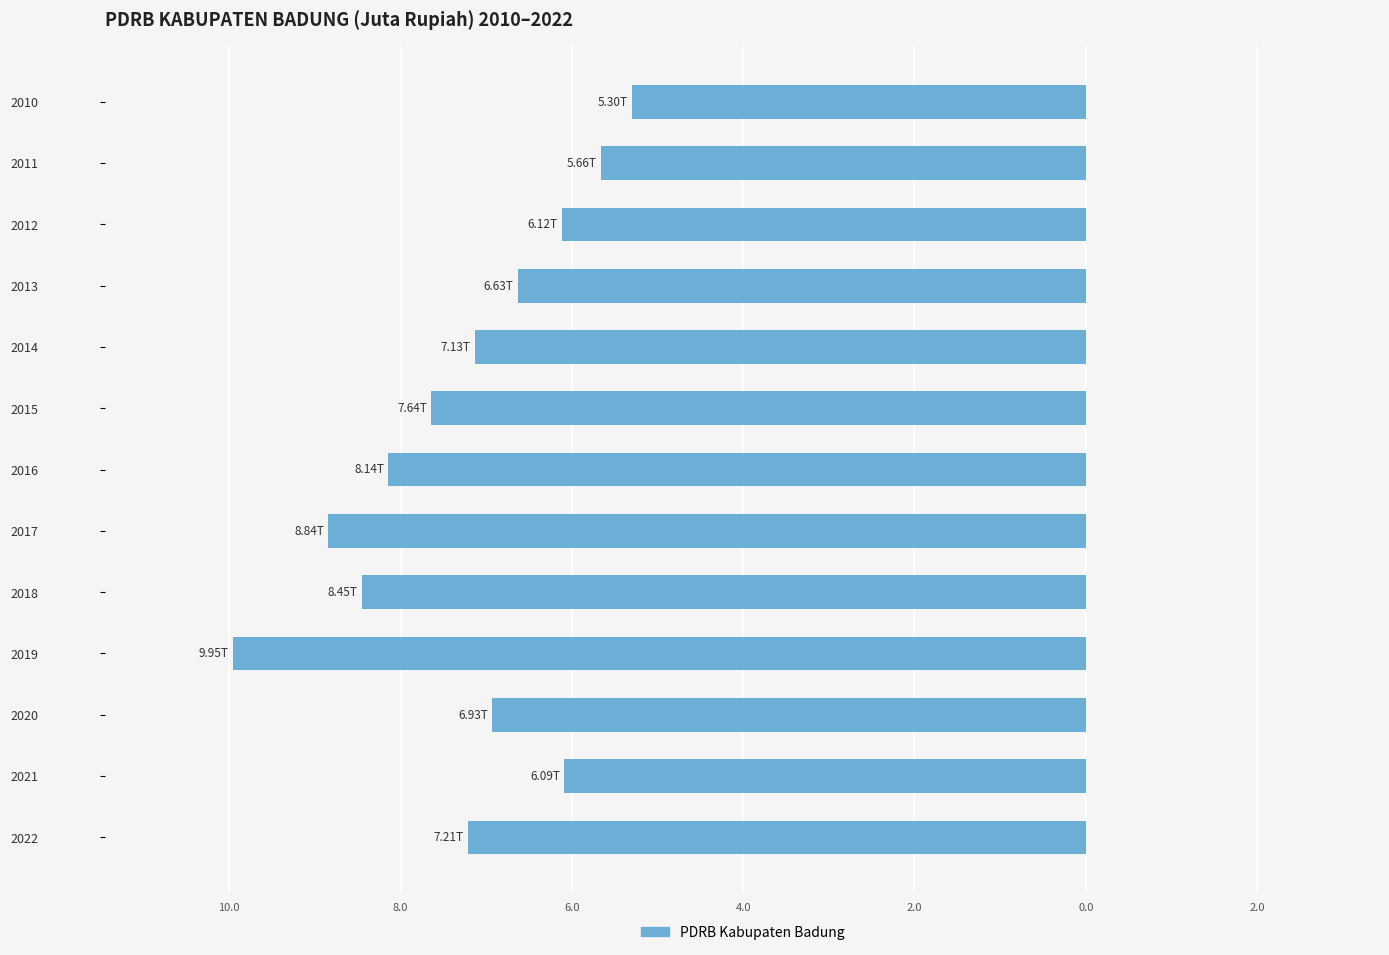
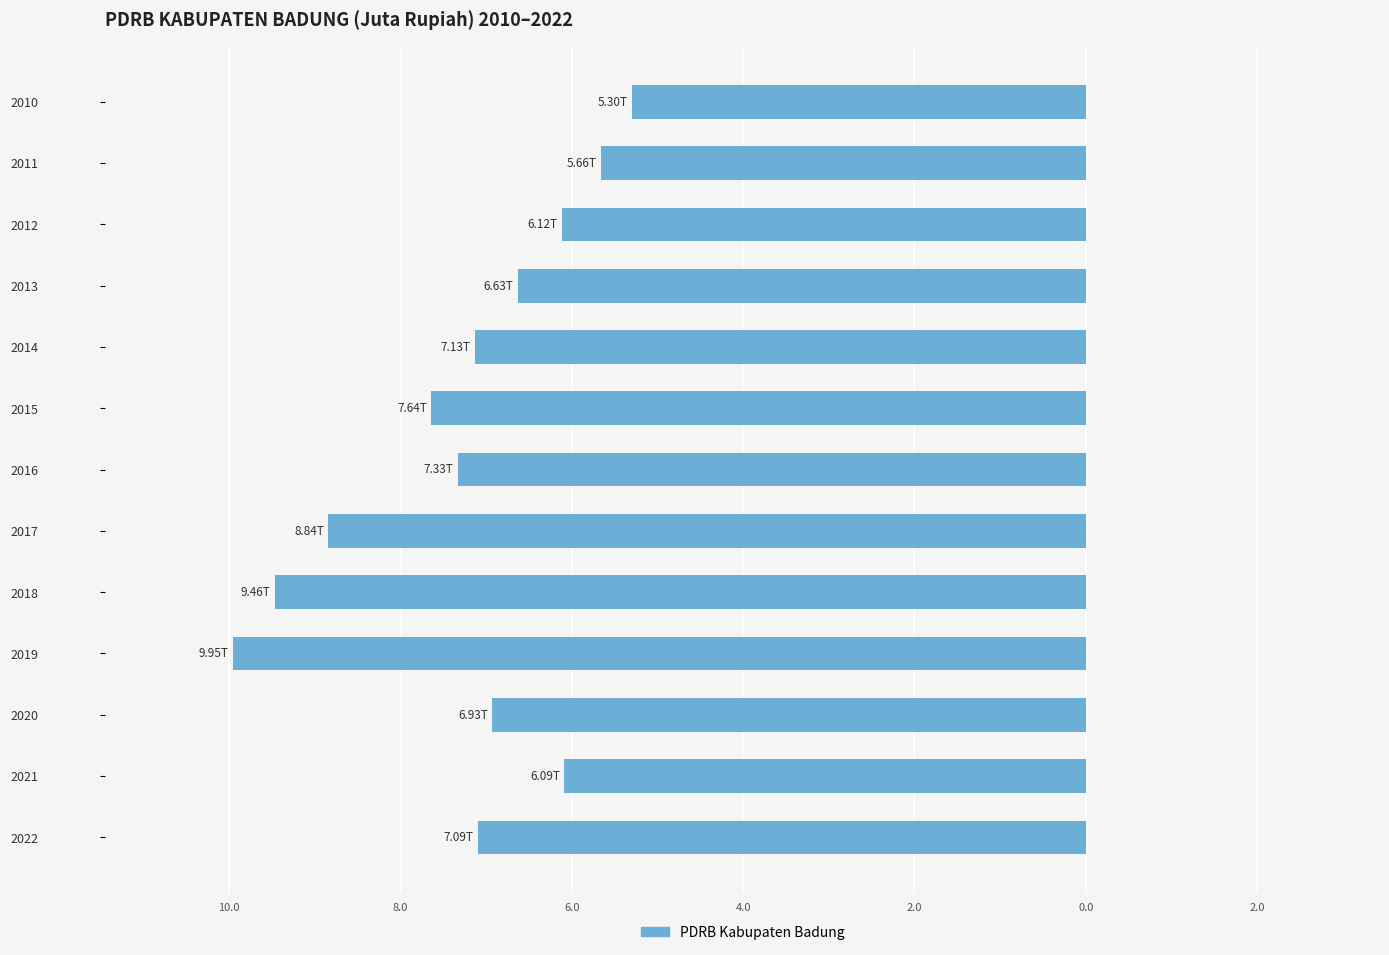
2016: 8.14T -> 7.33T
2018: 8.45T -> 9.46T
2022: 7.21T -> 7.09T
